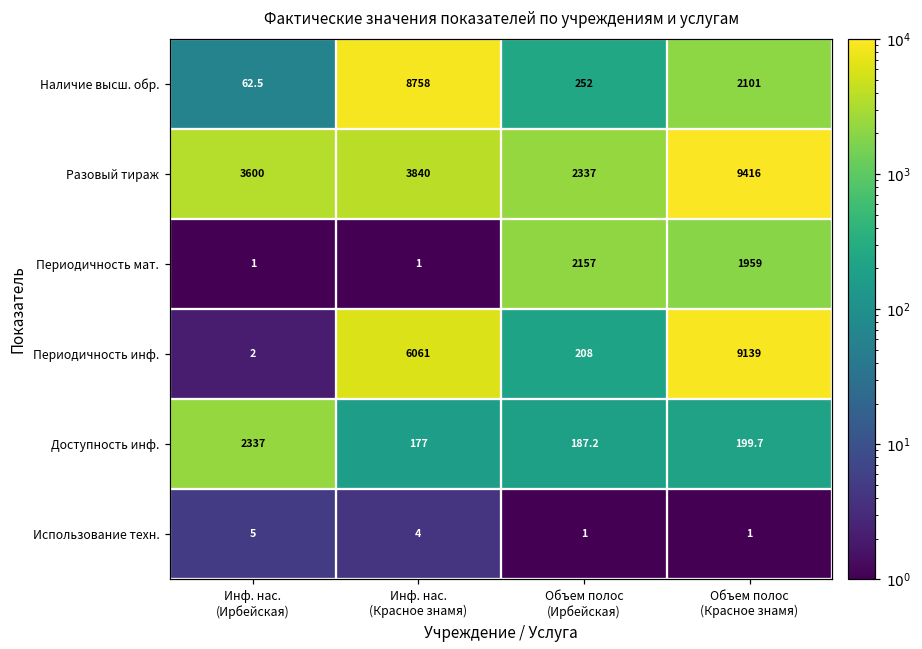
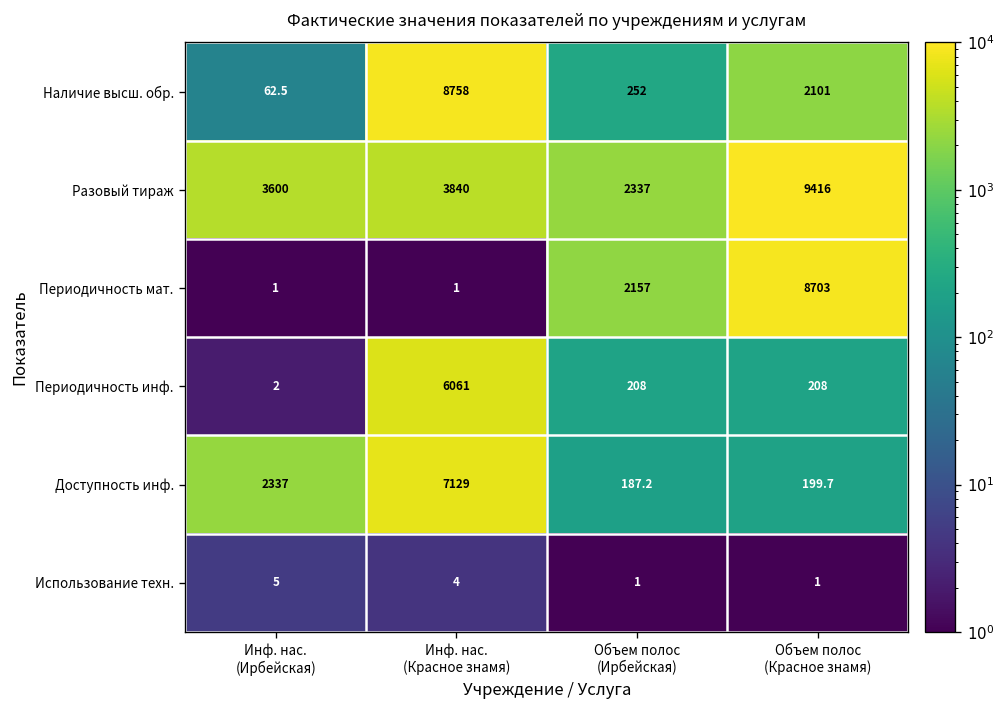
Периодичность мат., Объем полос (Красное знамя): 1959 -> 8703
Периодичность инф., Объем полос (Красное знамя): 9139 -> 208
Доступность инф., Инф. нас. (Красное знамя): 177 -> 7129
